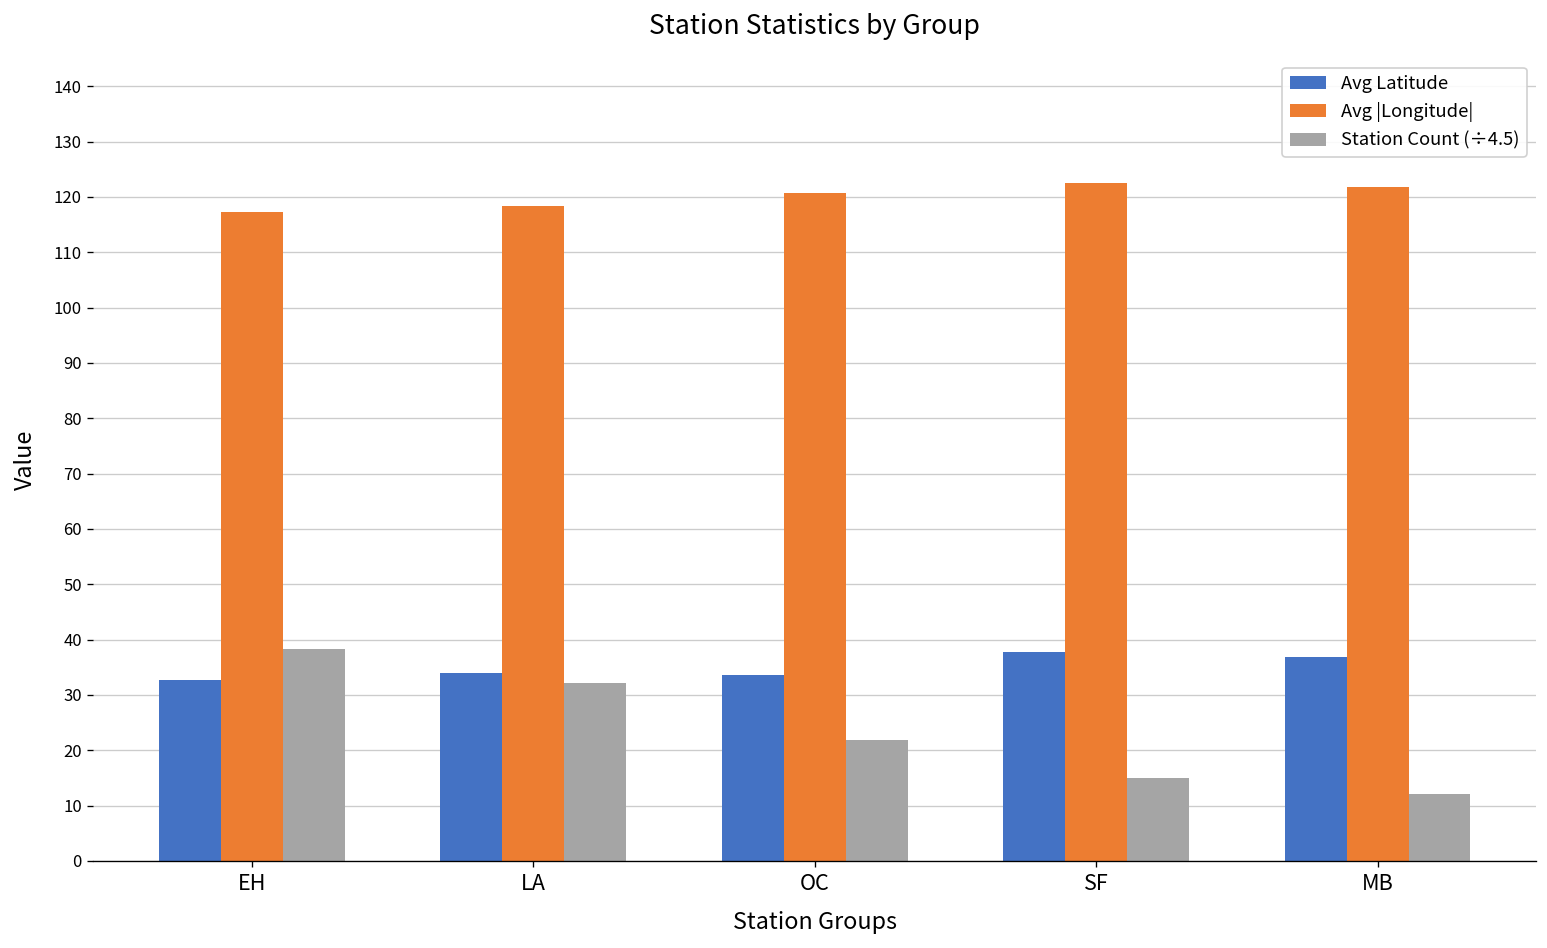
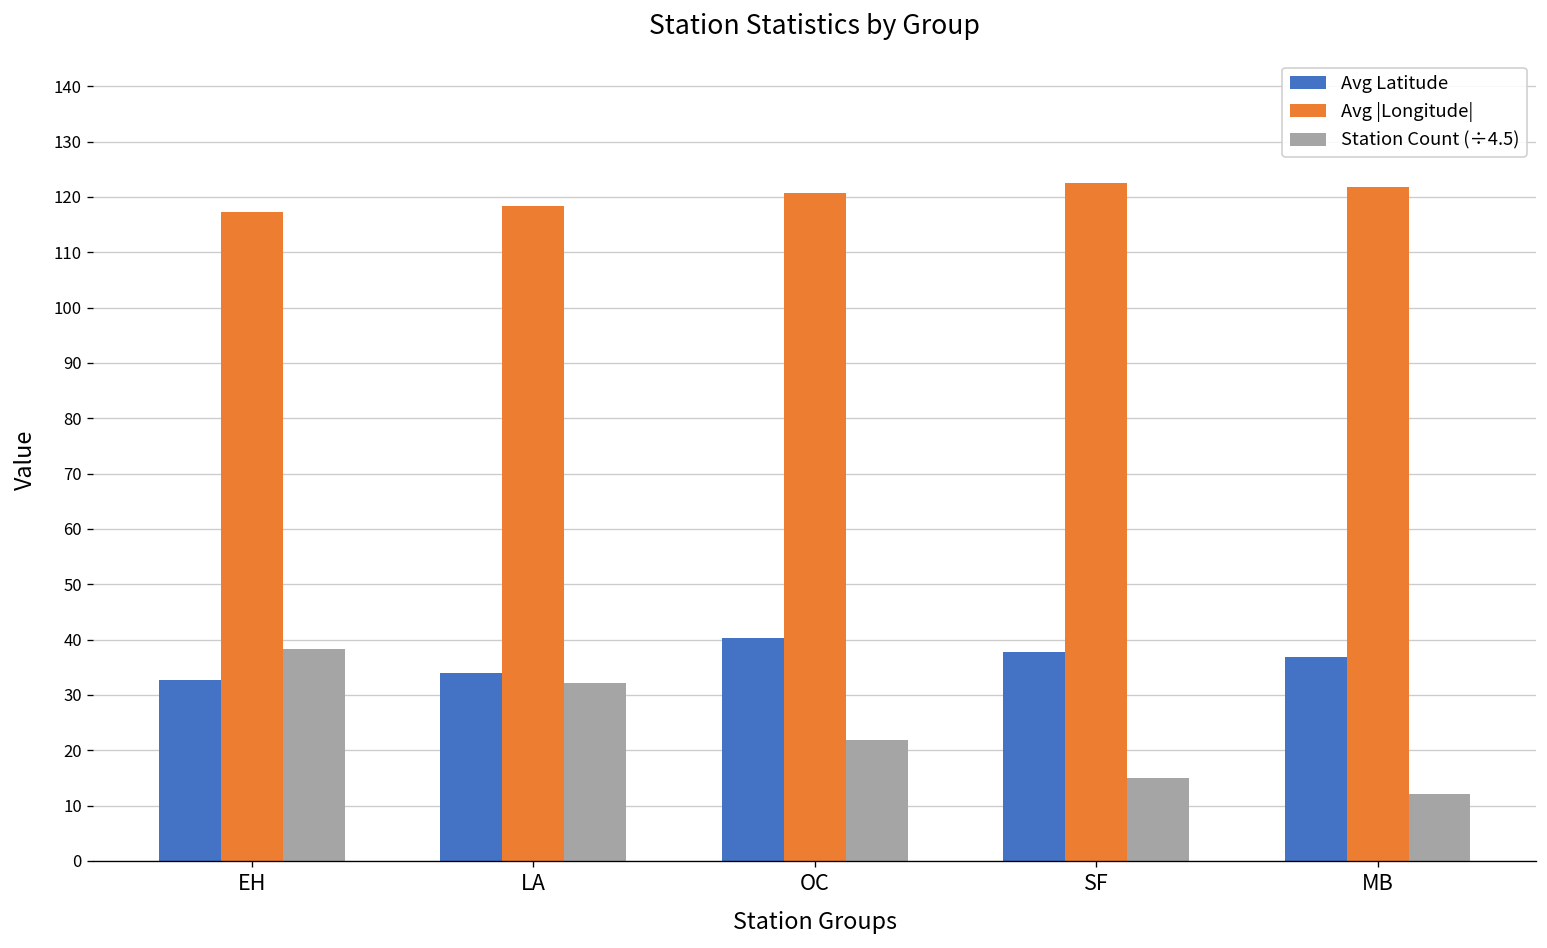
Avg Latitude, OC: 34 -> 40
